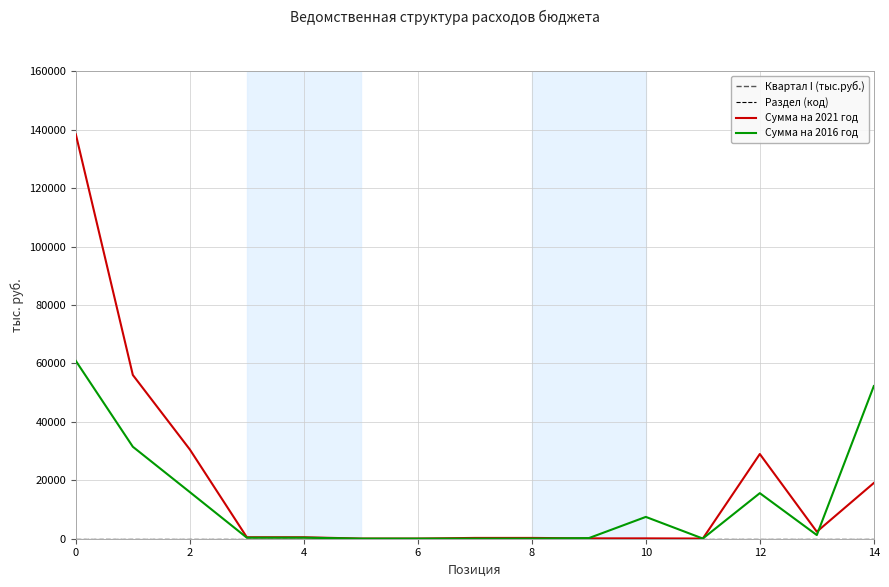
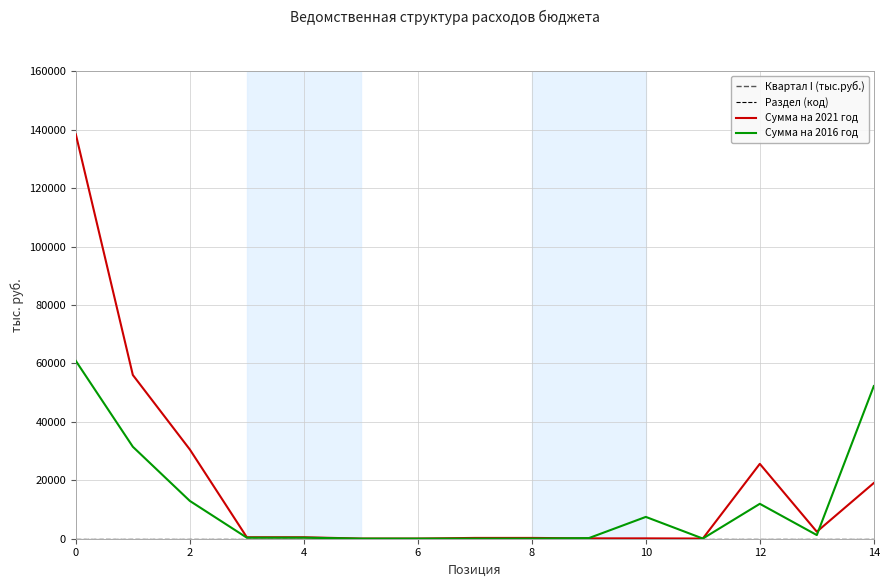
Сумма на 2016 год, 2: 16000 -> 13000
Сумма на 2021 год, 12: 29000 -> 26000
Сумма на 2016 год, 12: 16000 -> 12000
